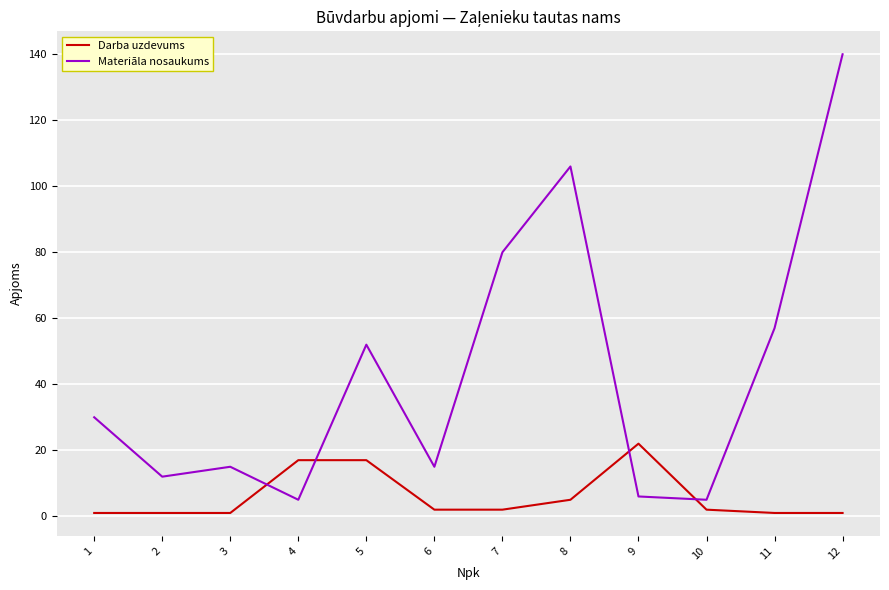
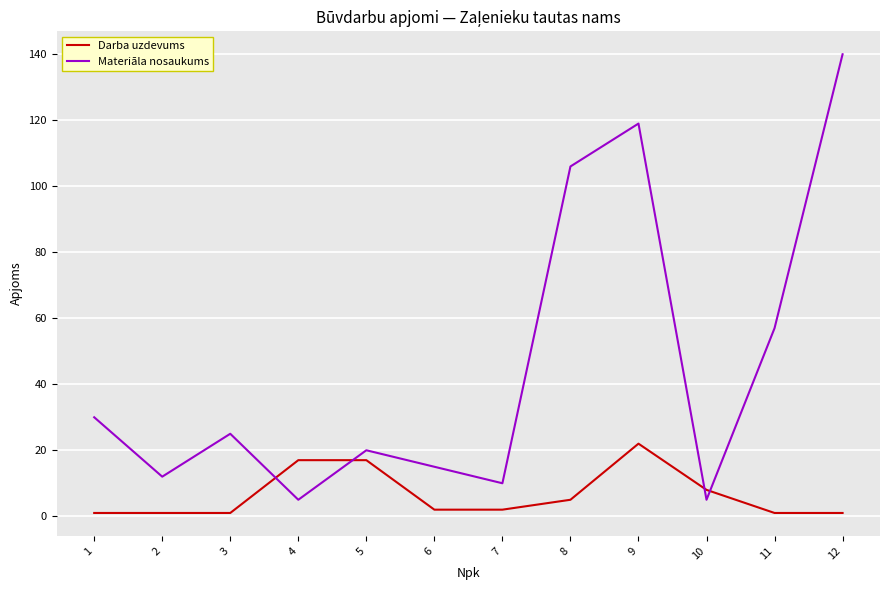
Materiāla nosaukums, 3: 15 -> 25
Materiāla nosaukums, 5: 52 -> 20
Materiāla nosaukums, 7: 80 -> 10
Materiāla nosaukums, 9: 6 -> 119
Darba uzdevums, 10: 2 -> 8
